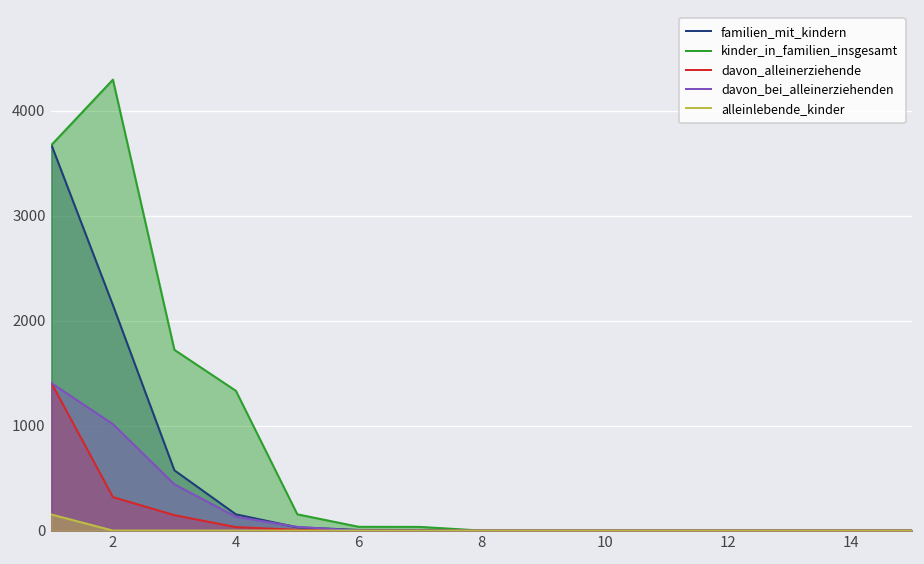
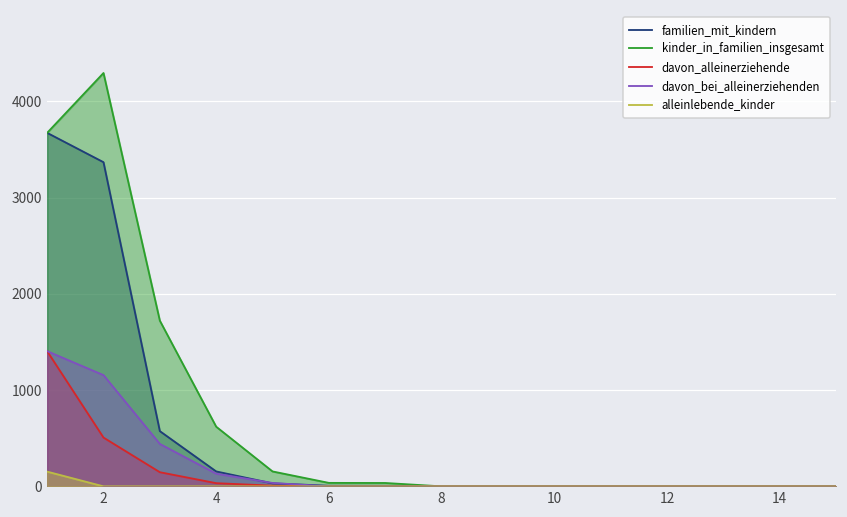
familien_mit_kindern, 2: 2100 -> 3400
davon_alleinerziehende, 2: 300 -> 500
davon_bei_alleinerziehenden, 2: 1000 -> 1200
kinder_in_familien_insgesamt, 4: 1300 -> 600
